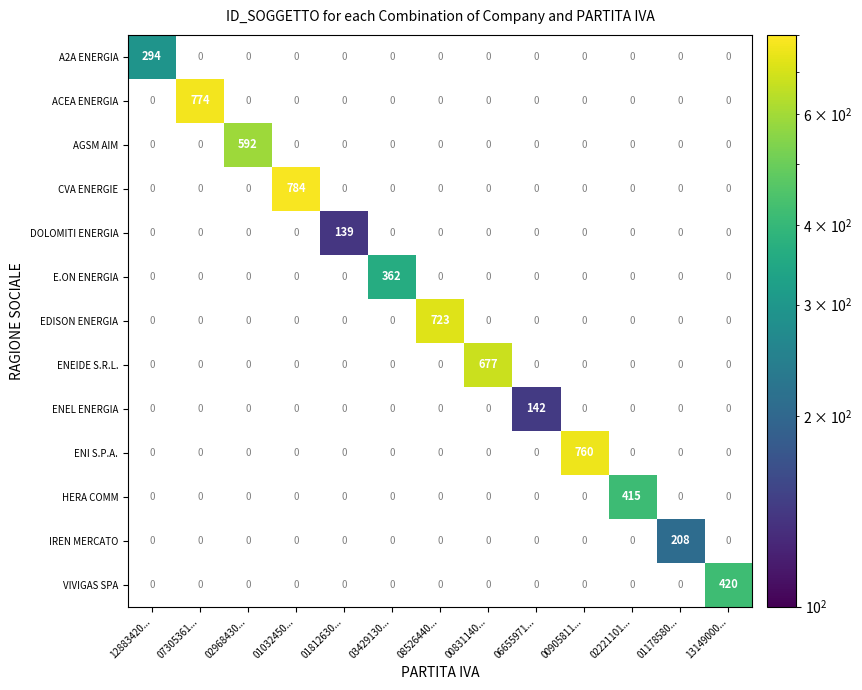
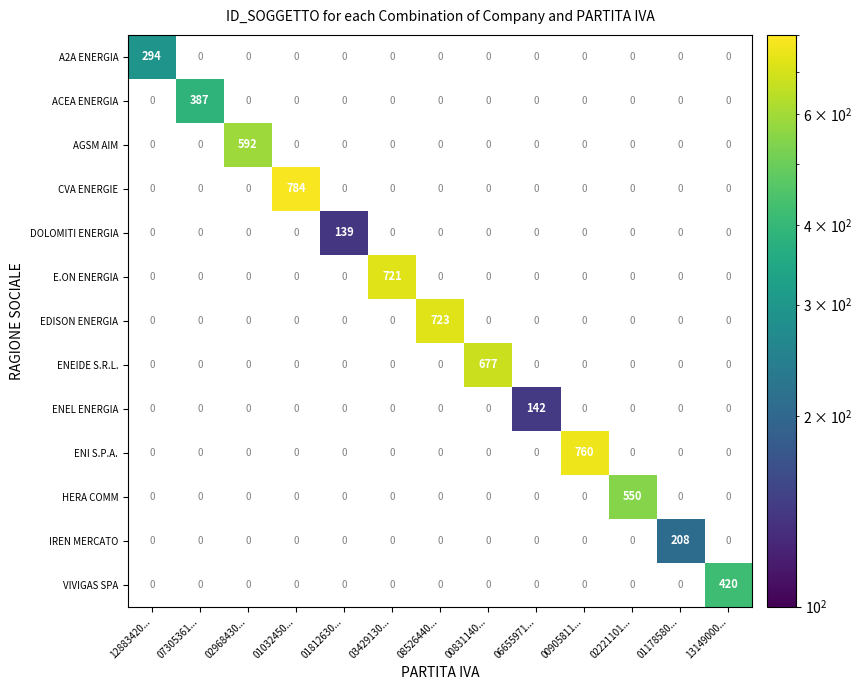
ACEA ENERGIA, 07305361...: 774 -> 387
E.ON ENERGIA, 03429130...: 362 -> 721
HERA COMM, 02221101...: 415 -> 550
